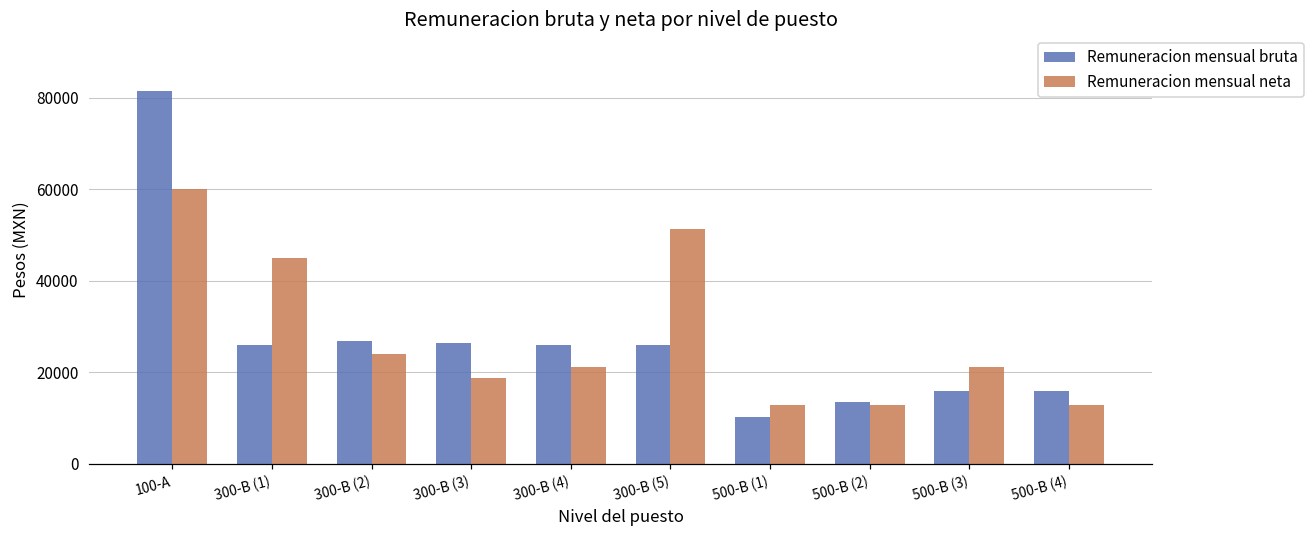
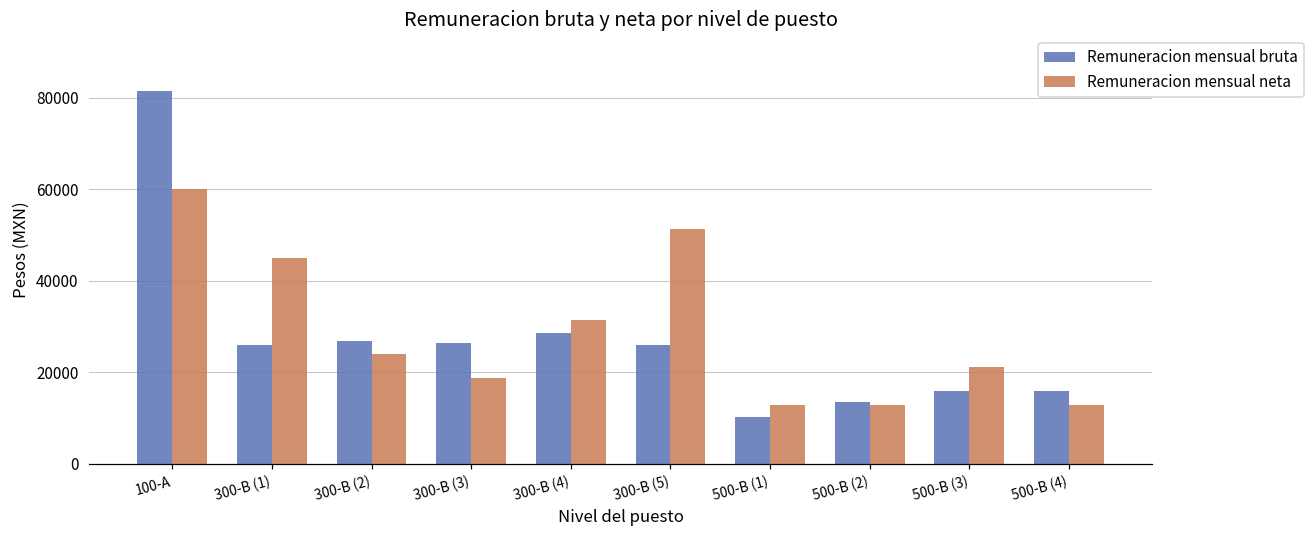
Remuneracion mensual bruta, 300-B (4): 26000 -> 29000
Remuneracion mensual neta, 300-B (4): 21000 -> 32000
